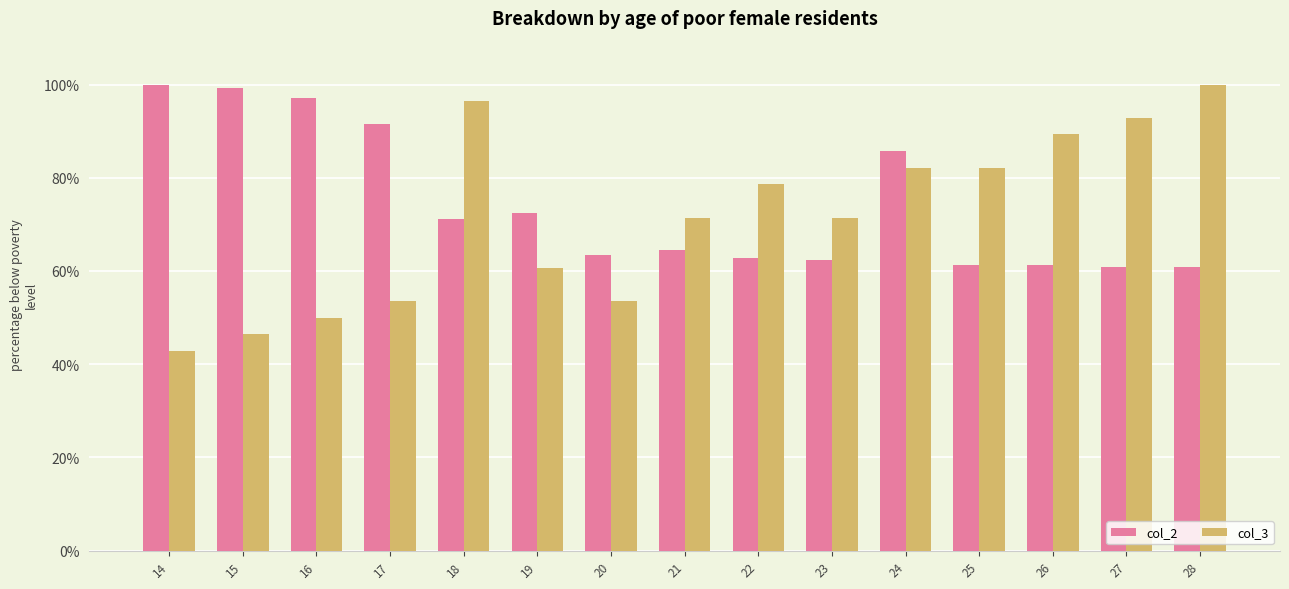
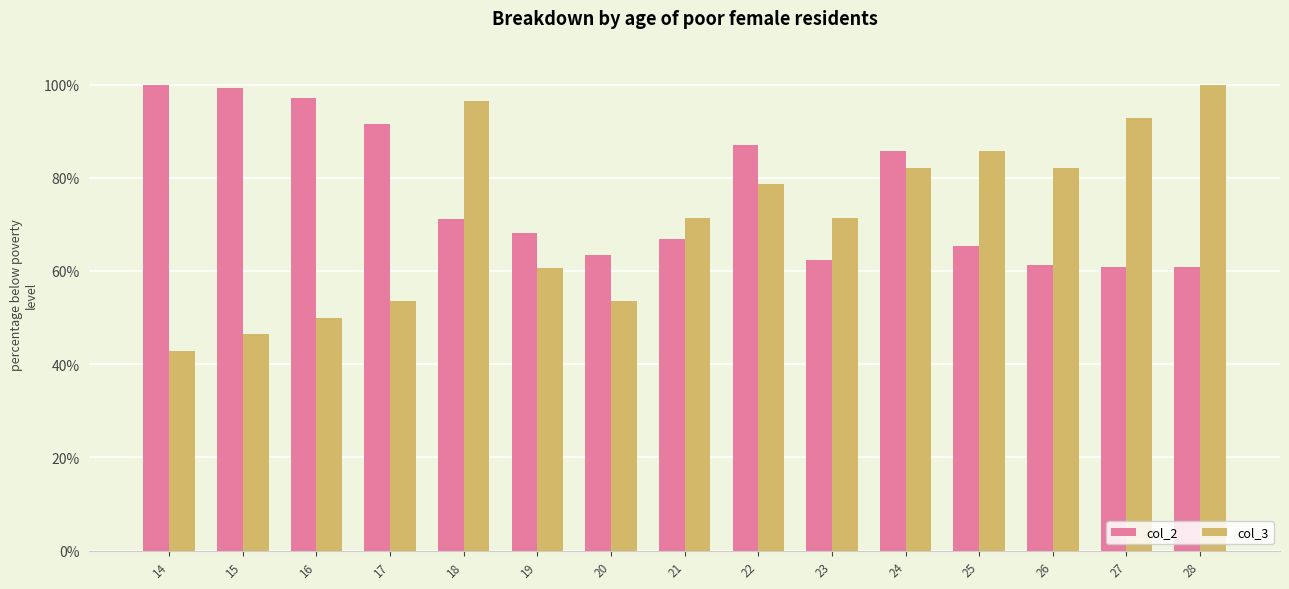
col_2, 19: 72% -> 68%
col_2, 21: 64% -> 67%
col_2, 22: 63% -> 87%
col_2, 25: 61% -> 65%
col_3, 25: 82% -> 86%
col_3, 26: 89% -> 82%
